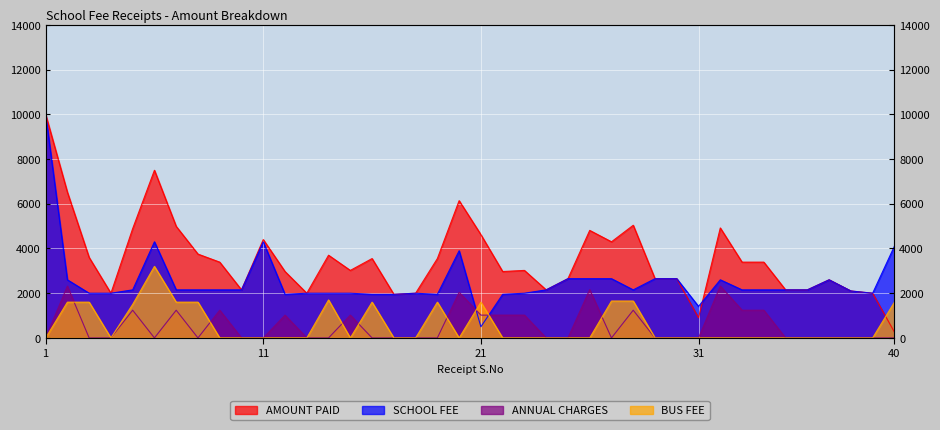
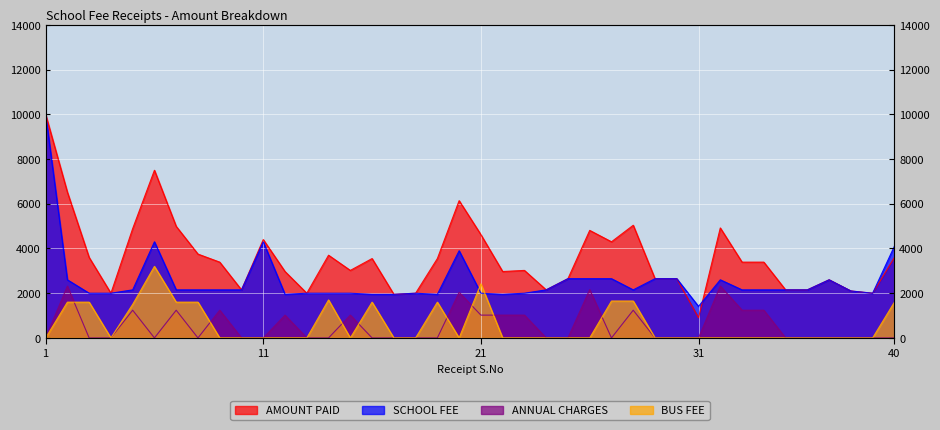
SCHOOL FEE, 21: 500 -> 2000
BUS FEE, 21: 1600 -> 2400
AMOUNT PAID, 40: 300 -> 3600
